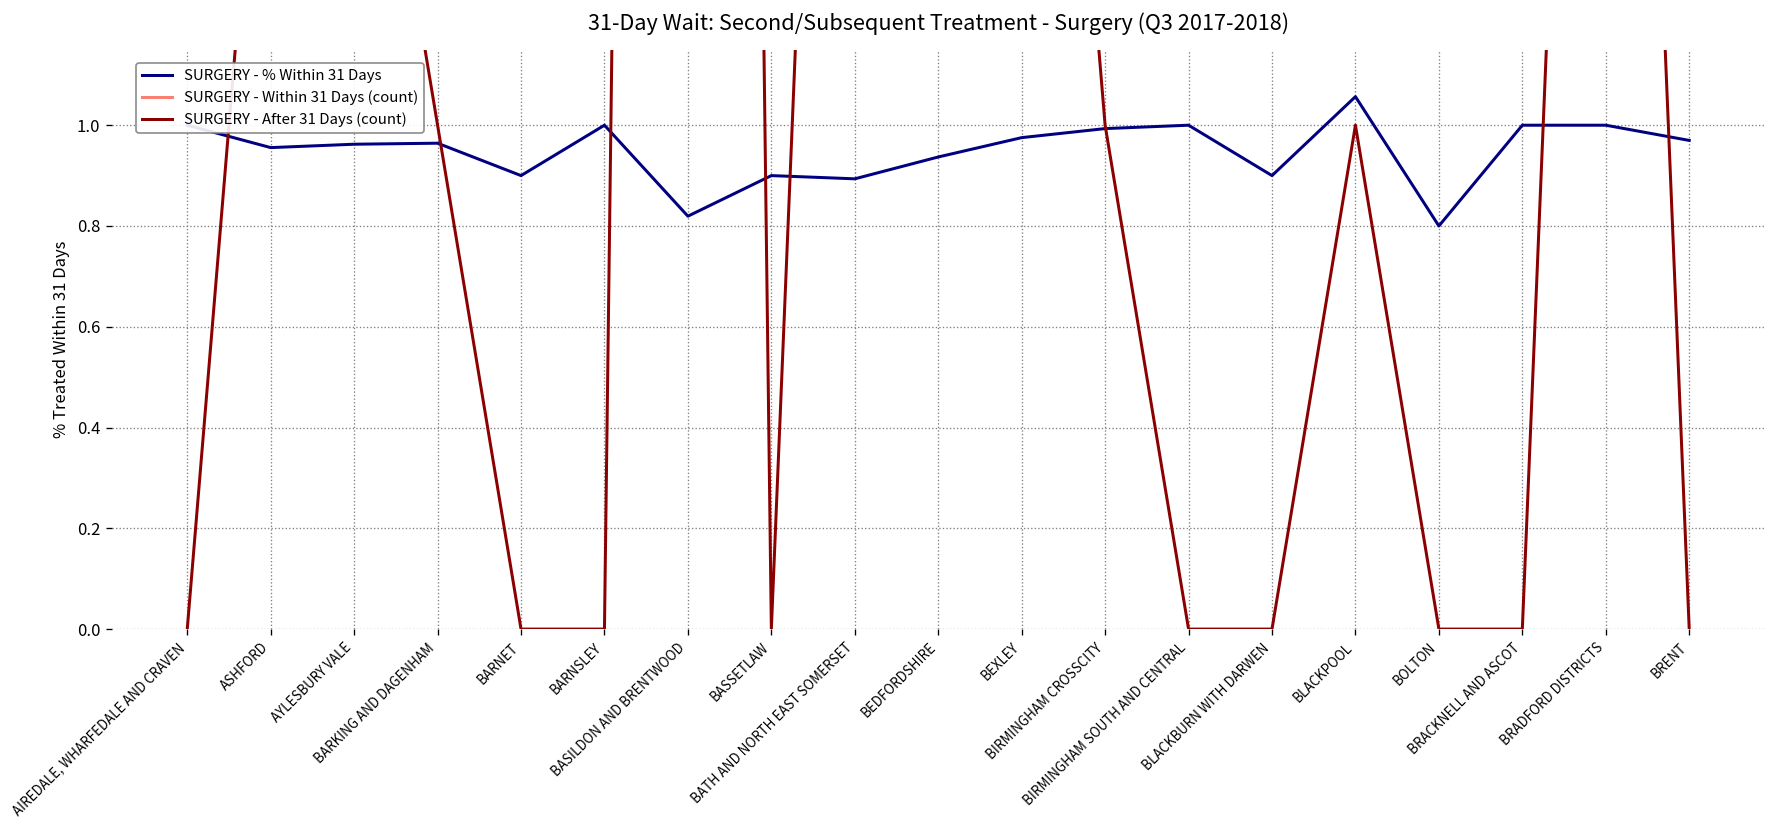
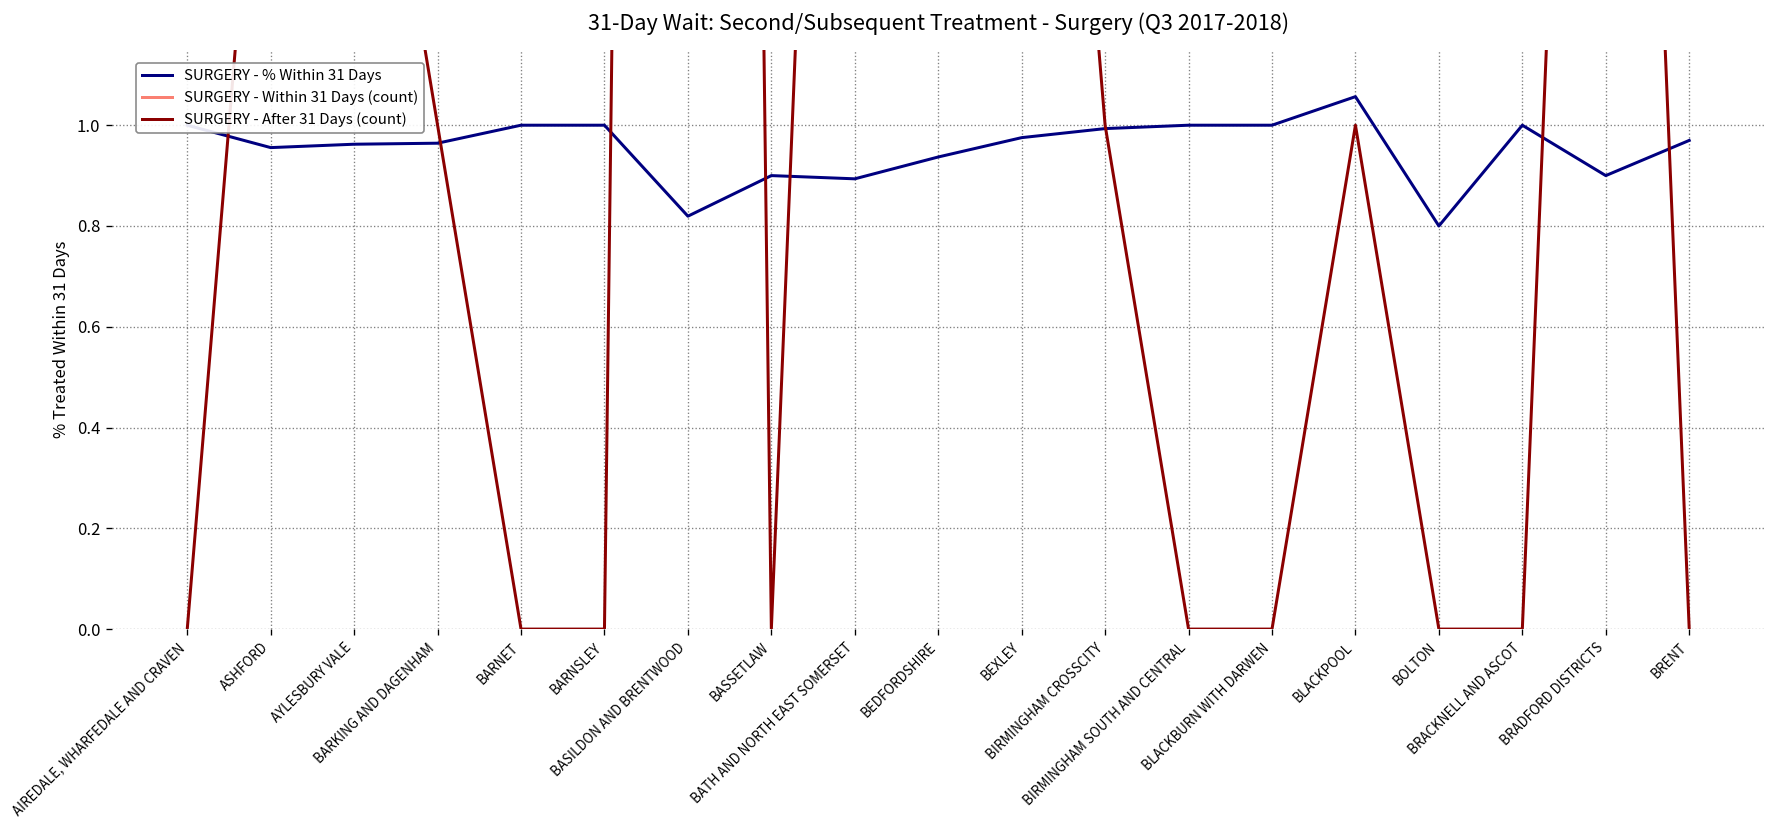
SURGERY - % Within 31 Days, BARNET: 0.9 -> 1.0
SURGERY - % Within 31 Days, BLACKBURN WITH DARWEN: 0.9 -> 1.0
SURGERY - % Within 31 Days, BRADFORD DISTRICTS: 1.0 -> 0.9
